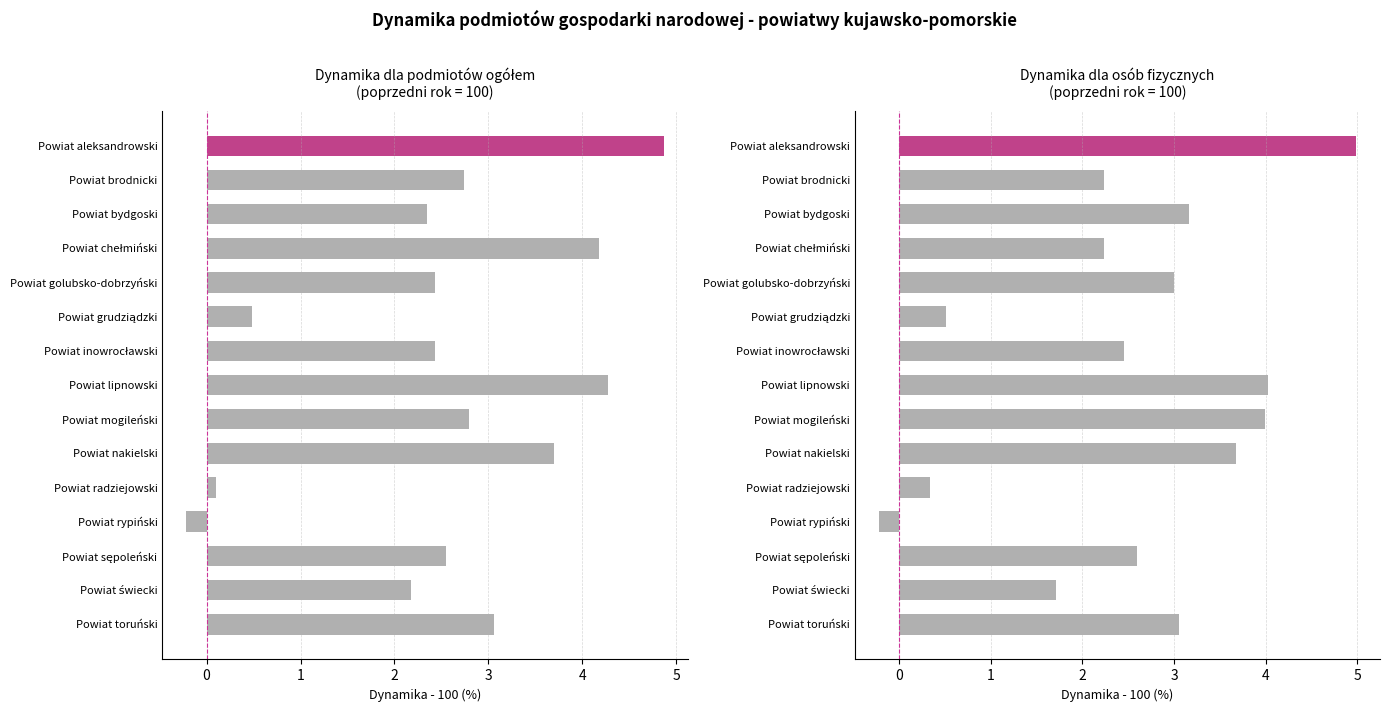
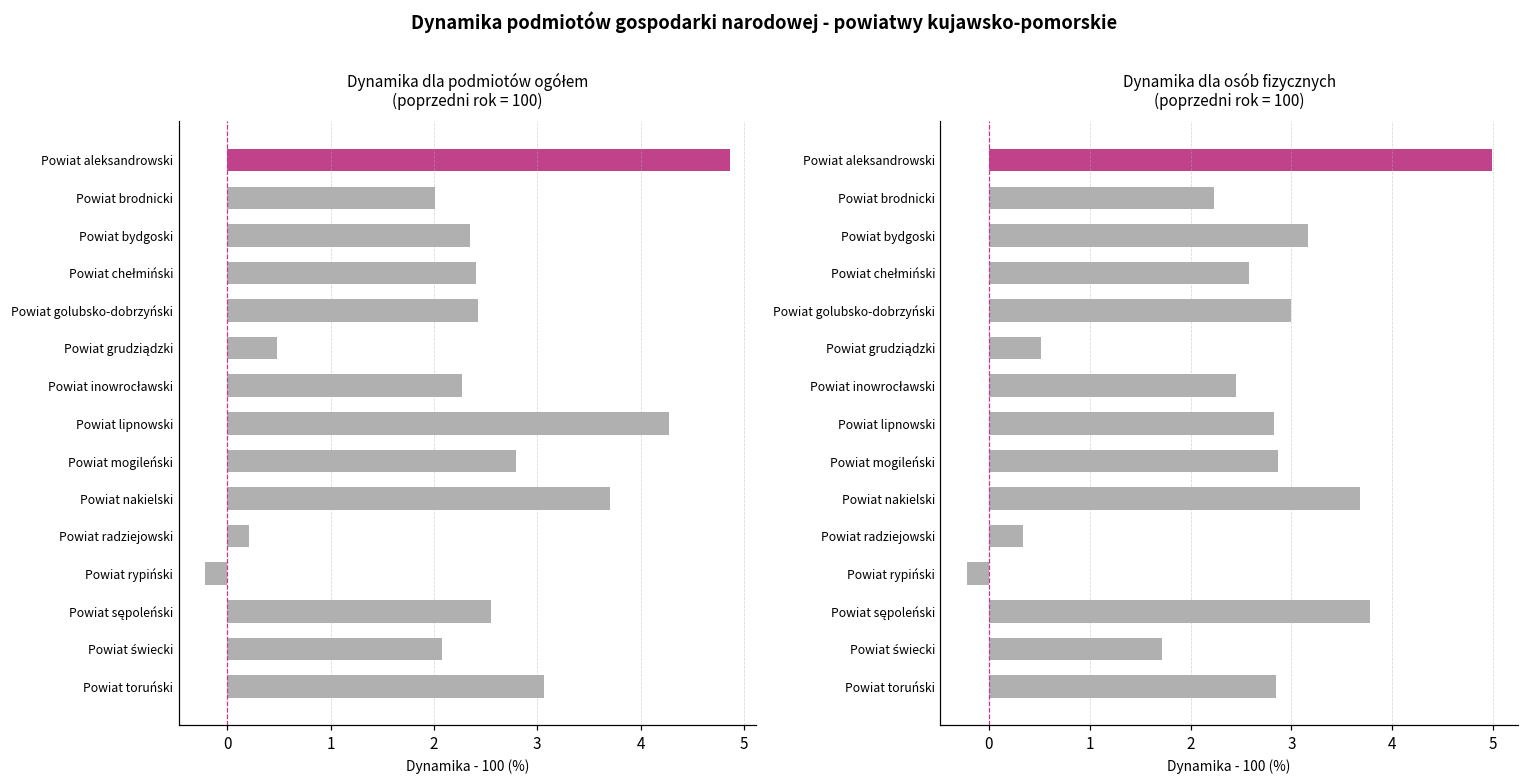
Dynamika dla podmiotów ogółem (poprzedni rok = 100), Powiat brodnicki: 2.7 -> 2.0
Dynamika dla podmiotów ogółem (poprzedni rok = 100), Powiat chełmiński: 4.2 -> 2.4
Dynamika dla podmiotów ogółem (poprzedni rok = 100), Powiat inowrocławski: 2.4 -> 2.3
Dynamika dla podmiotów ogółem (poprzedni rok = 100), Powiat radziejowski: 0.1 -> 0.2
Dynamika dla podmiotów ogółem (poprzedni rok = 100), Powiat świecki: 2.2 -> 2.1
Dynamika dla osób fizycznych (poprzedni rok = 100), Powiat chełmiński: 2.2 -> 2.6
Dynamika dla osób fizycznych (poprzedni rok = 100), Powiat lipnowski: 4.0 -> 2.8
Dynamika dla osób fizycznych (poprzedni rok = 100), Powiat mogileński: 4.0 -> 2.9
Dynamika dla osób fizycznych (poprzedni rok = 100), Powiat sępoleński: 2.6 -> 3.8
Dynamika dla osób fizycznych (poprzedni rok = 100), Powiat toruński: 3.1 -> 2.8
